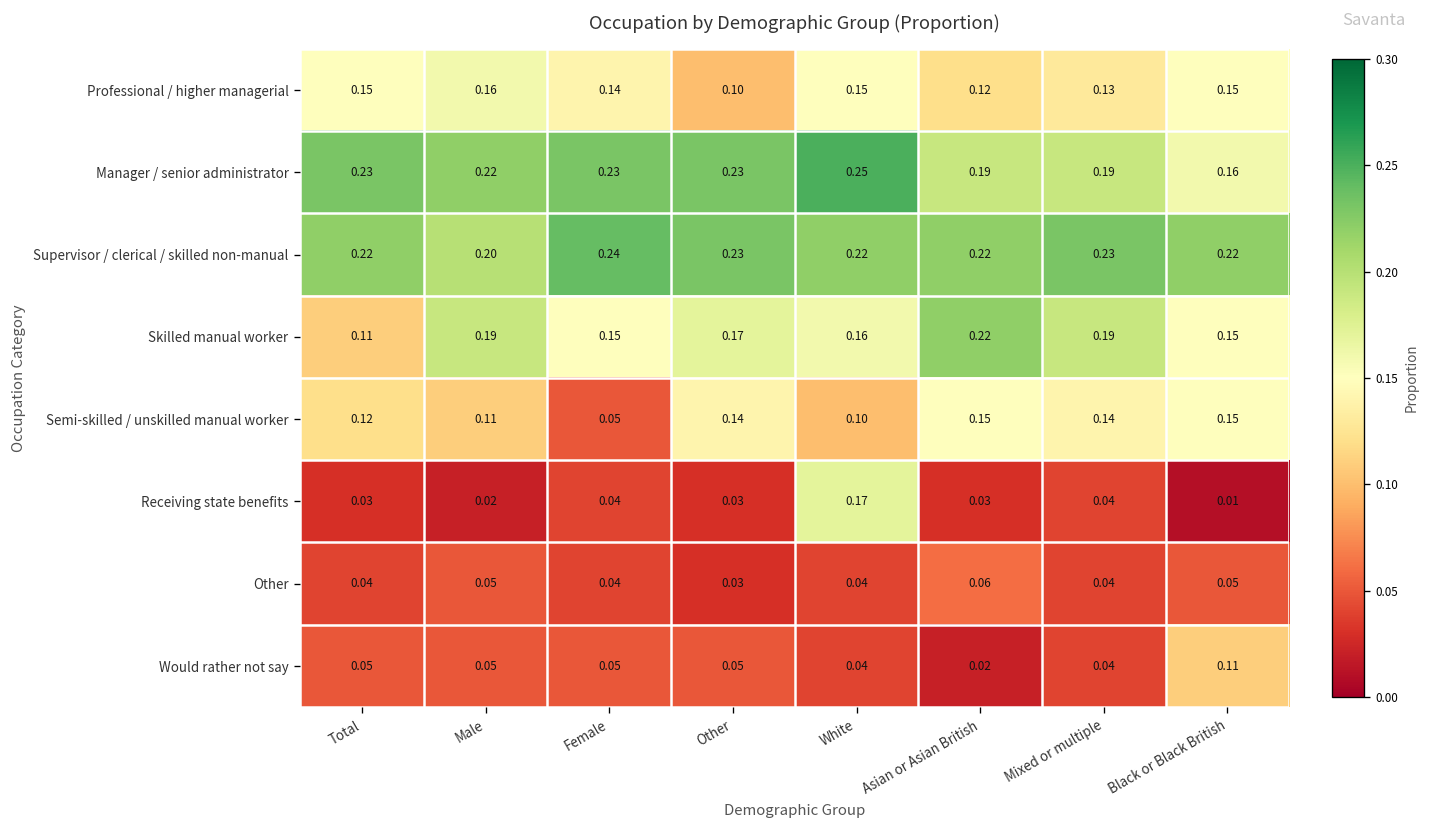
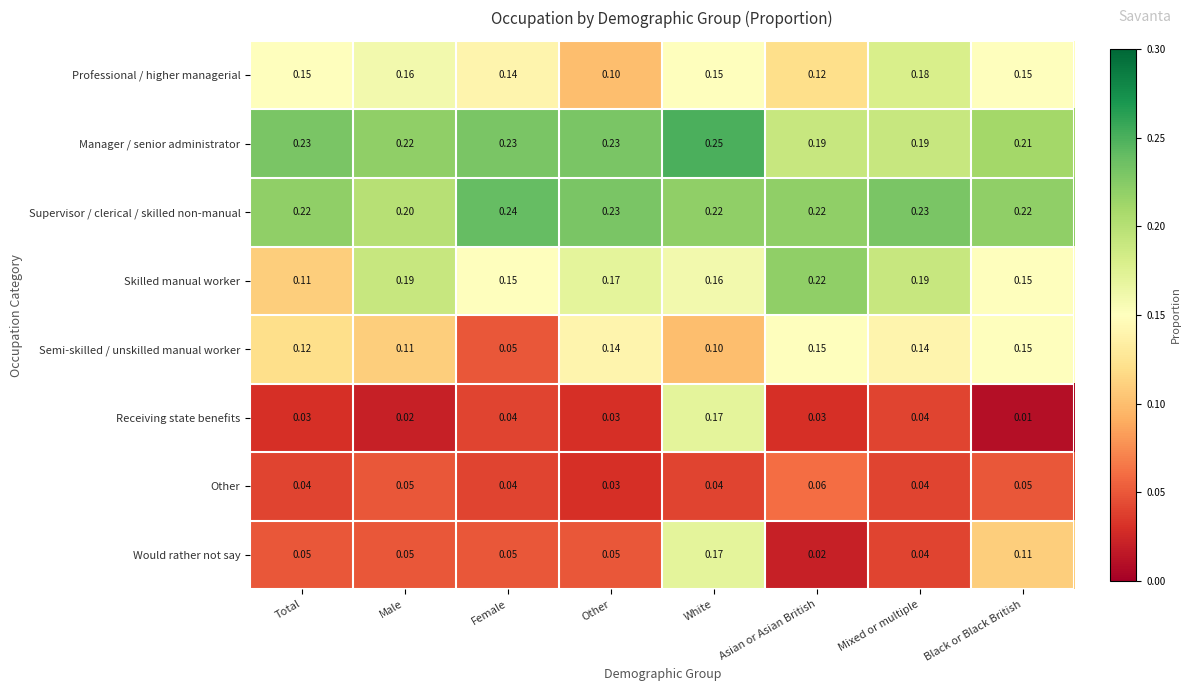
Professional / higher managerial, Mixed or multiple: 0.13 -> 0.18
Manager / senior administrator, Black or Black British: 0.16 -> 0.21
Would rather not say, White: 0.04 -> 0.17
